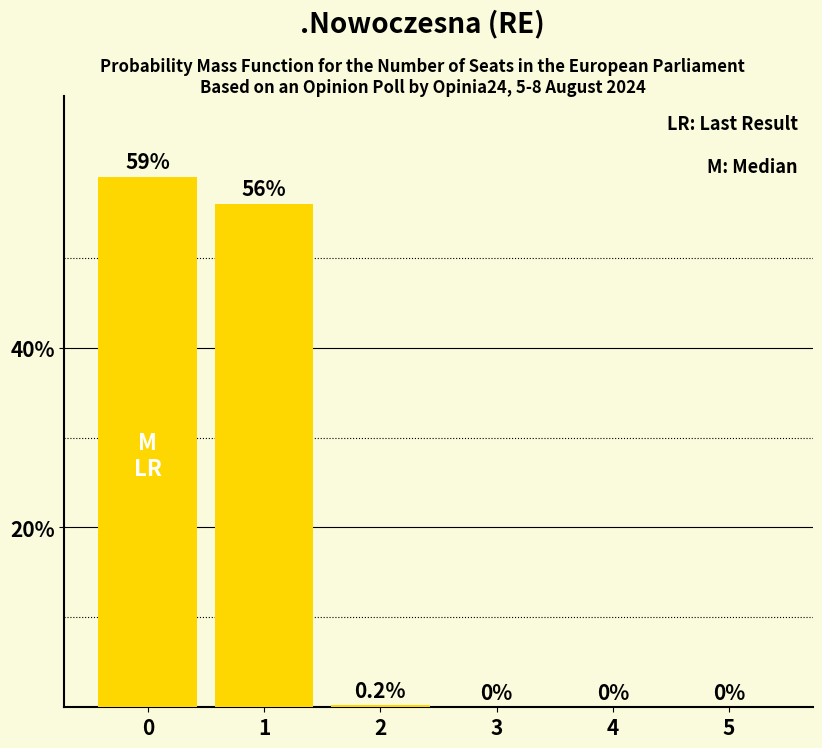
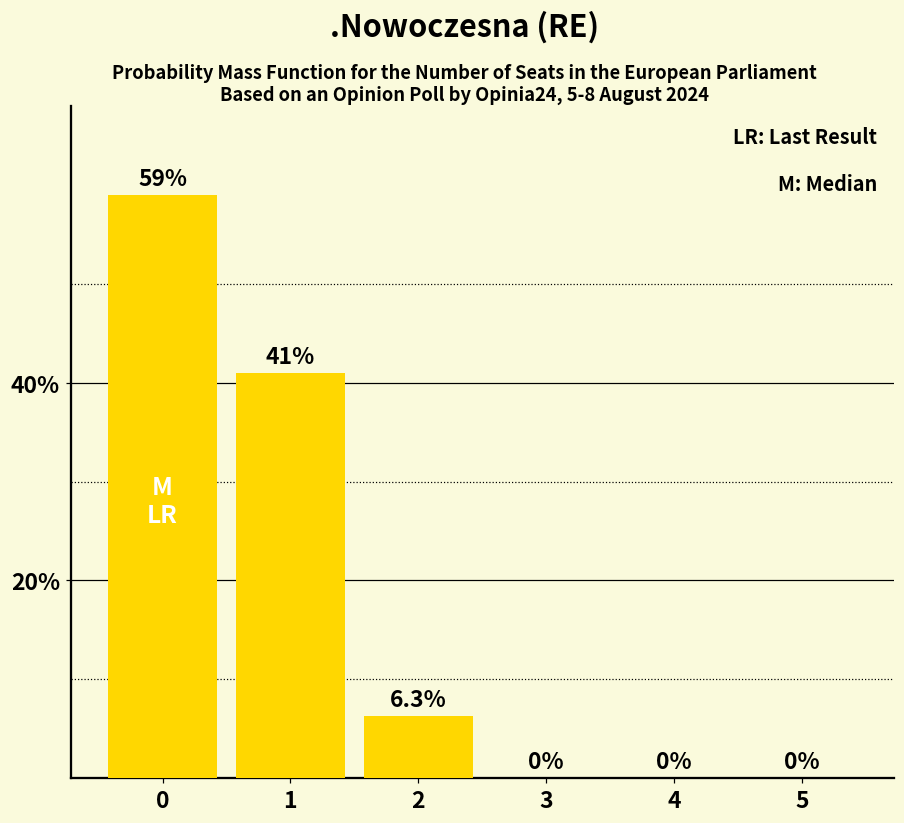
1: 56% -> 41%
2: 0.2% -> 6.3%
